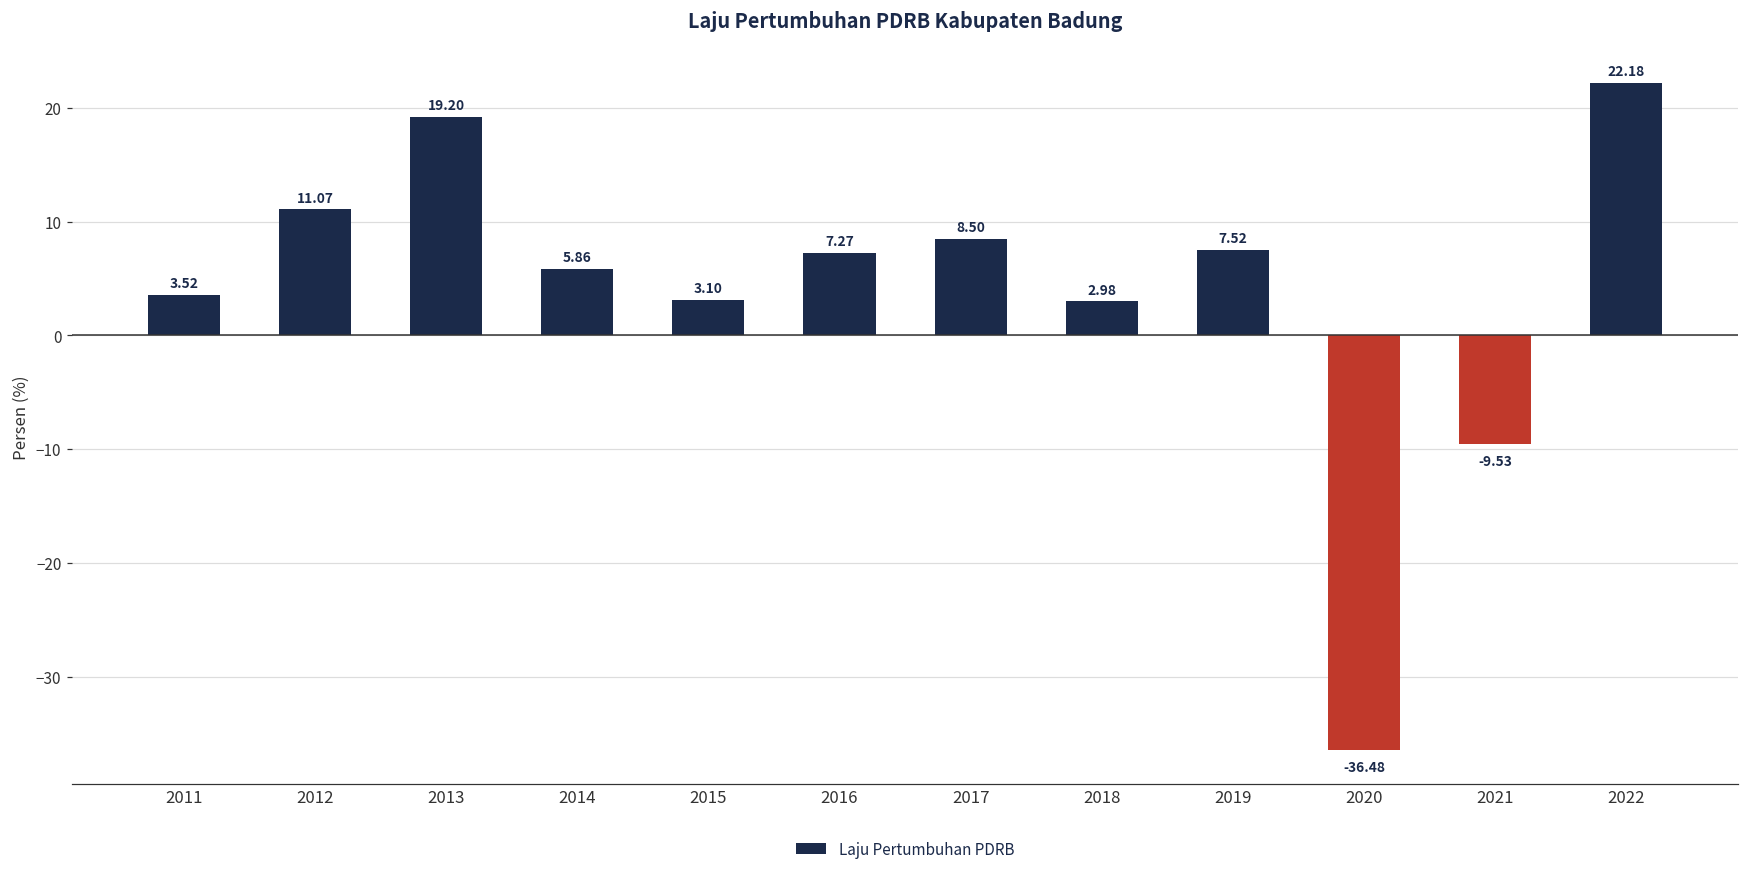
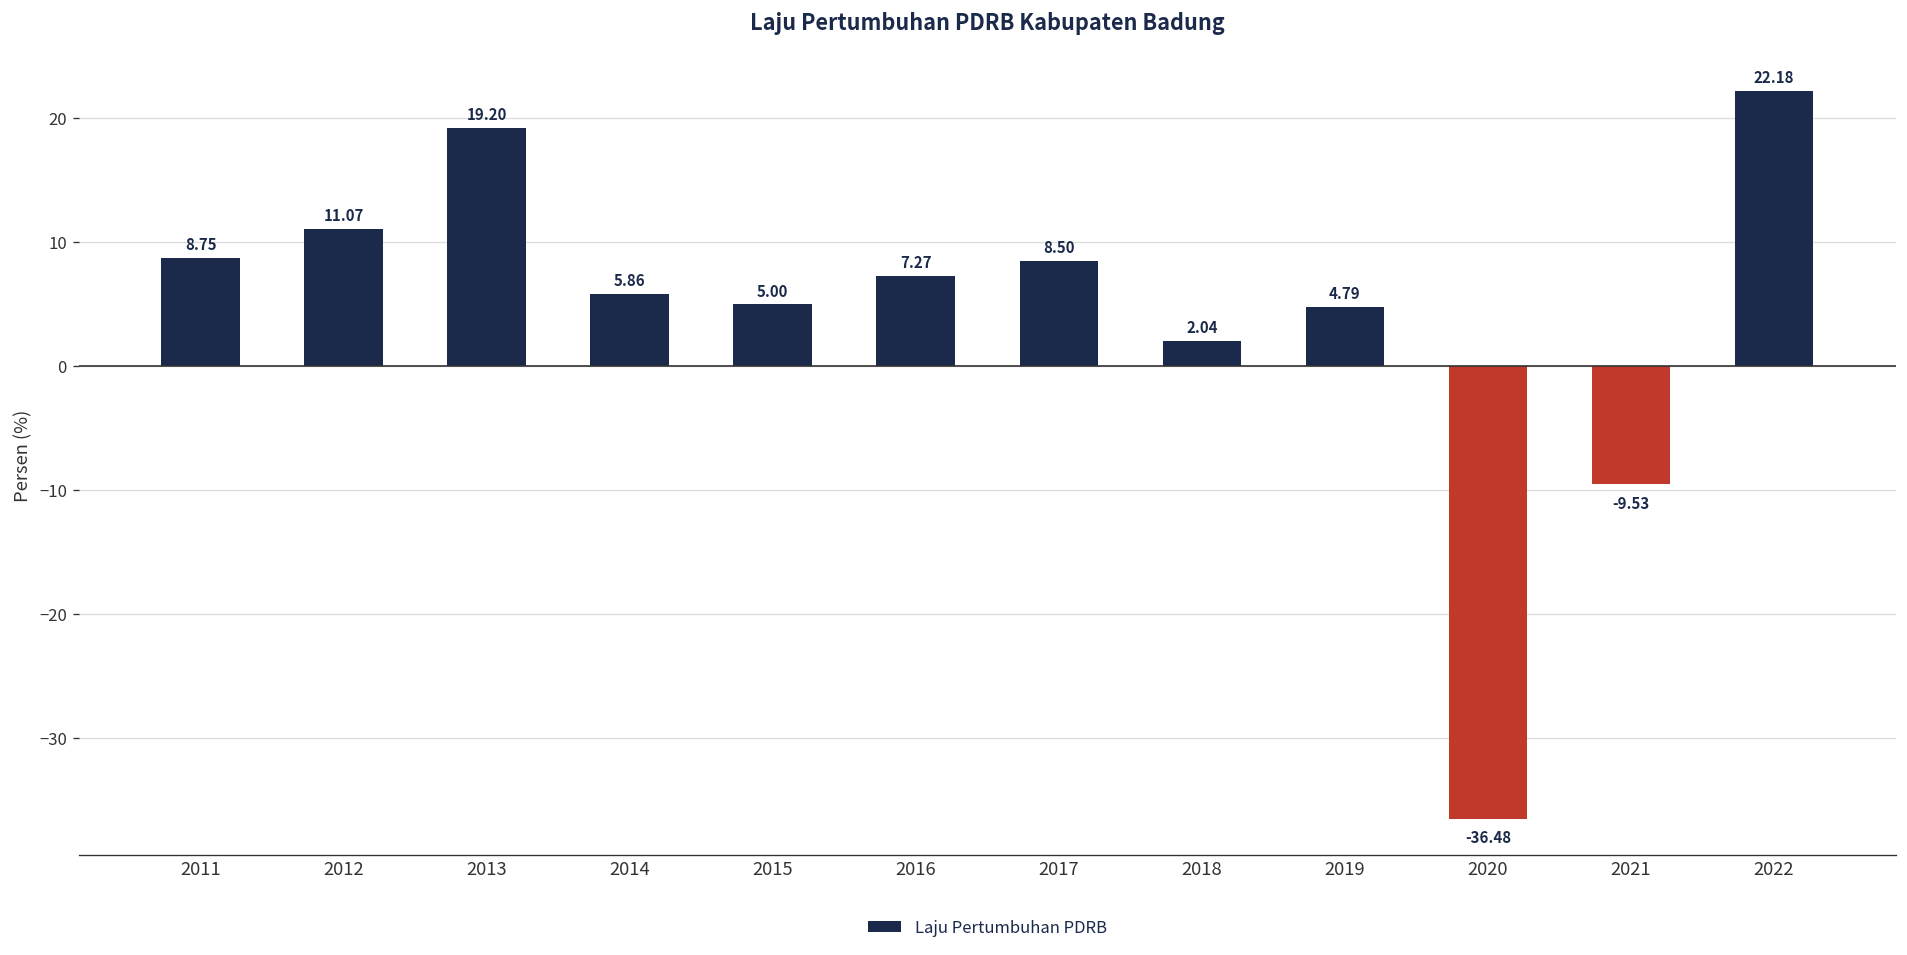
2011: 3.52 -> 8.75
2015: 3.10 -> 5.00
2018: 2.98 -> 2.04
2019: 7.52 -> 4.79
